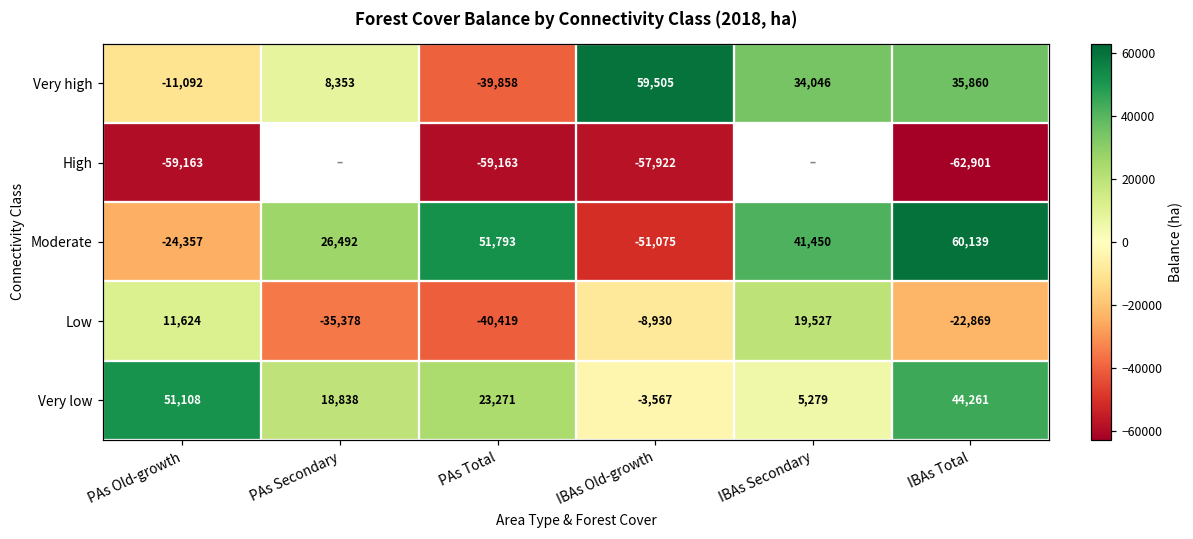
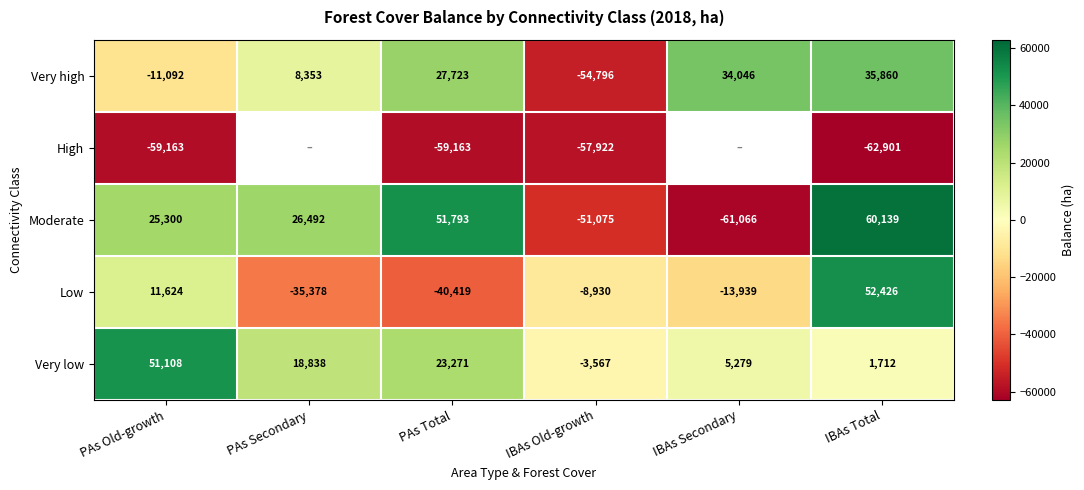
Very high, PAs Total: -39,858 -> 27,723
Very high, IBAs Old-growth: 59,505 -> -54,796
Moderate, PAs Old-growth: -24,357 -> 25,300
Moderate, IBAs Secondary: 41,450 -> -61,066
Low, IBAs Secondary: 19,527 -> -13,939
Low, IBAs Total: -22,869 -> 52,426
Very low, IBAs Total: 44,261 -> 1,712
